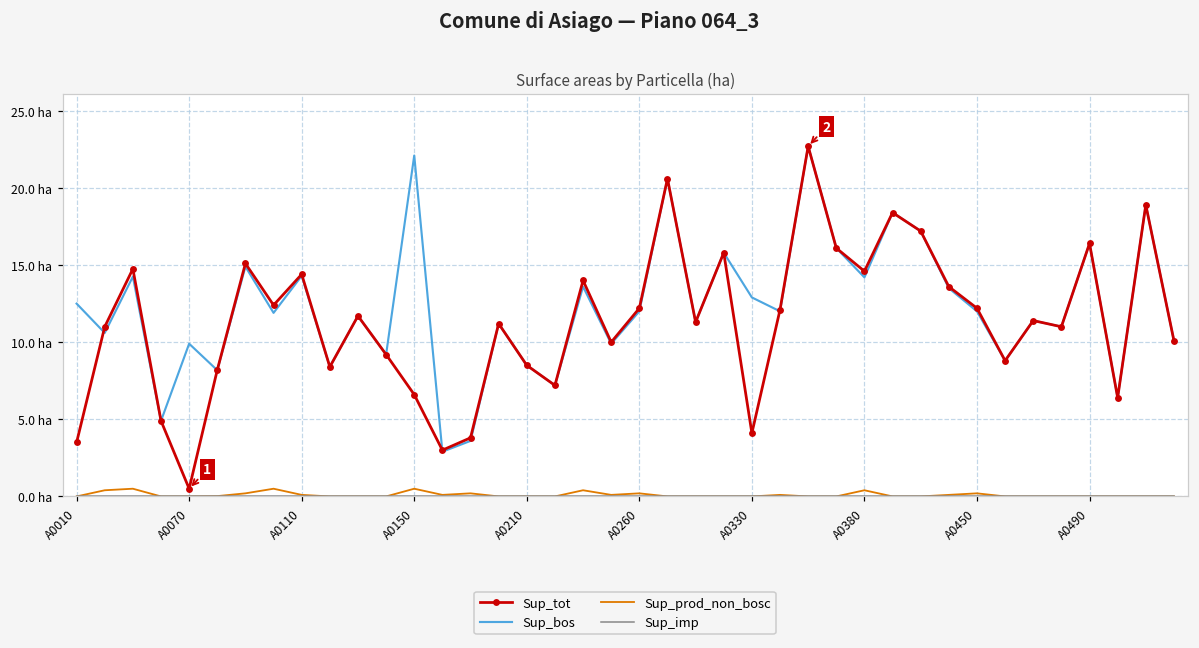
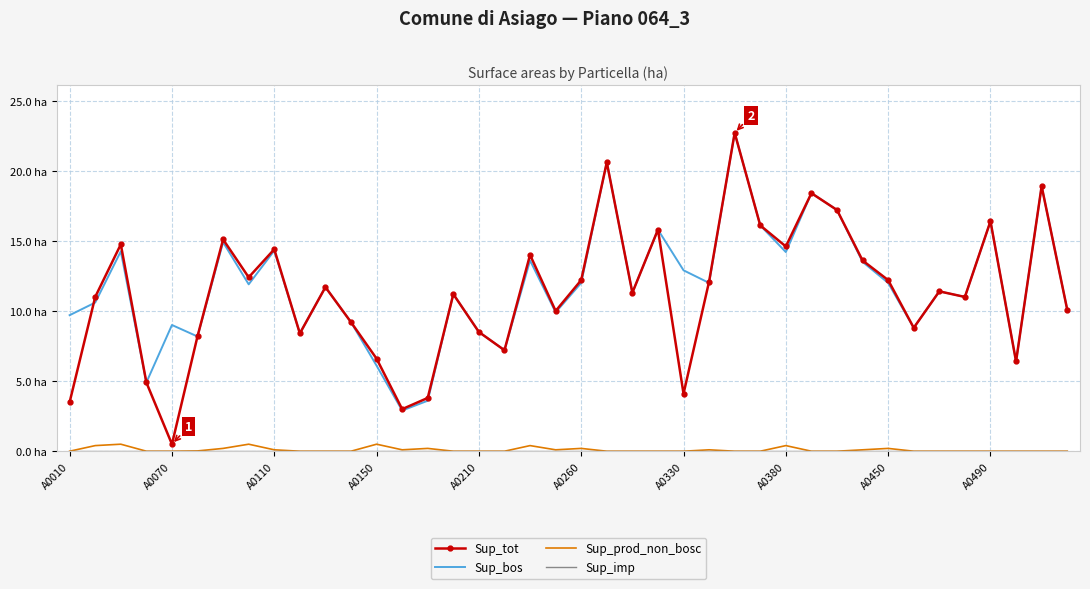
Sup_bos, A0010: 12.5 ha -> 9.7 ha
Sup_bos, A0070: 9.9 ha -> 9.0 ha
Sup_bos, A0150: 22.1 ha -> 6.1 ha
